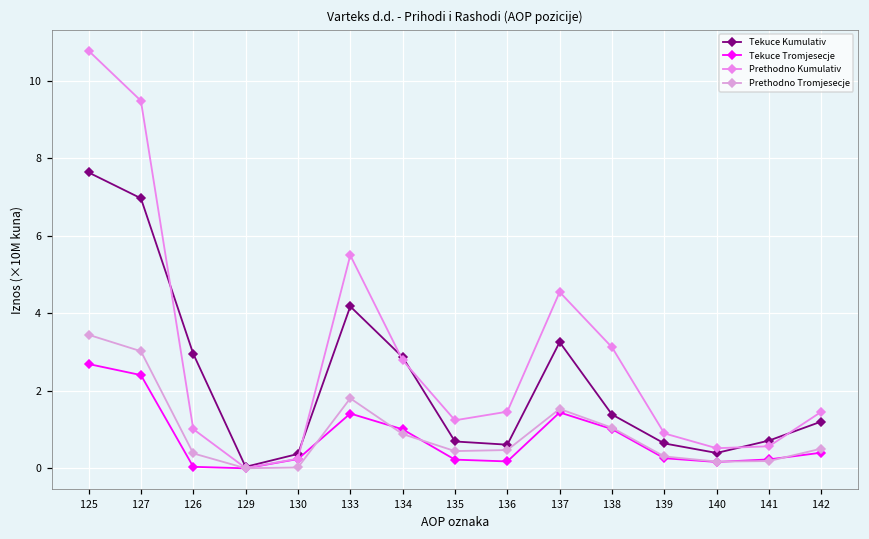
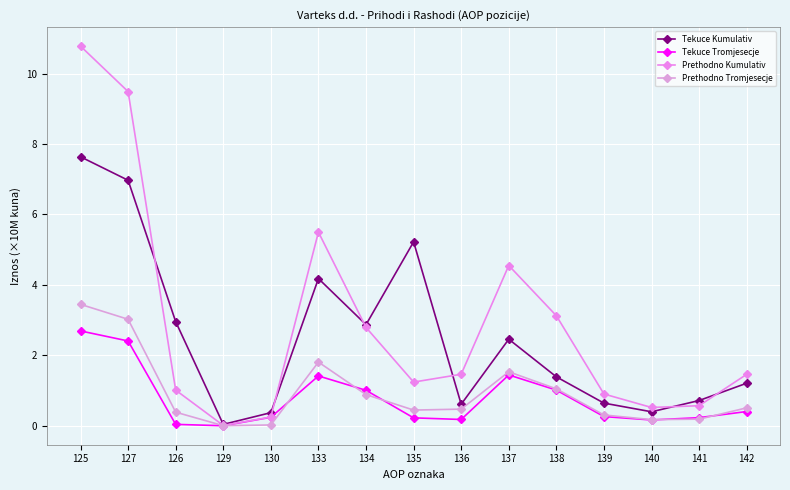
Tekuce Kumulativ, 135: 0.7 -> 5.2
Tekuce Kumulativ, 137: 3.3 -> 2.5
